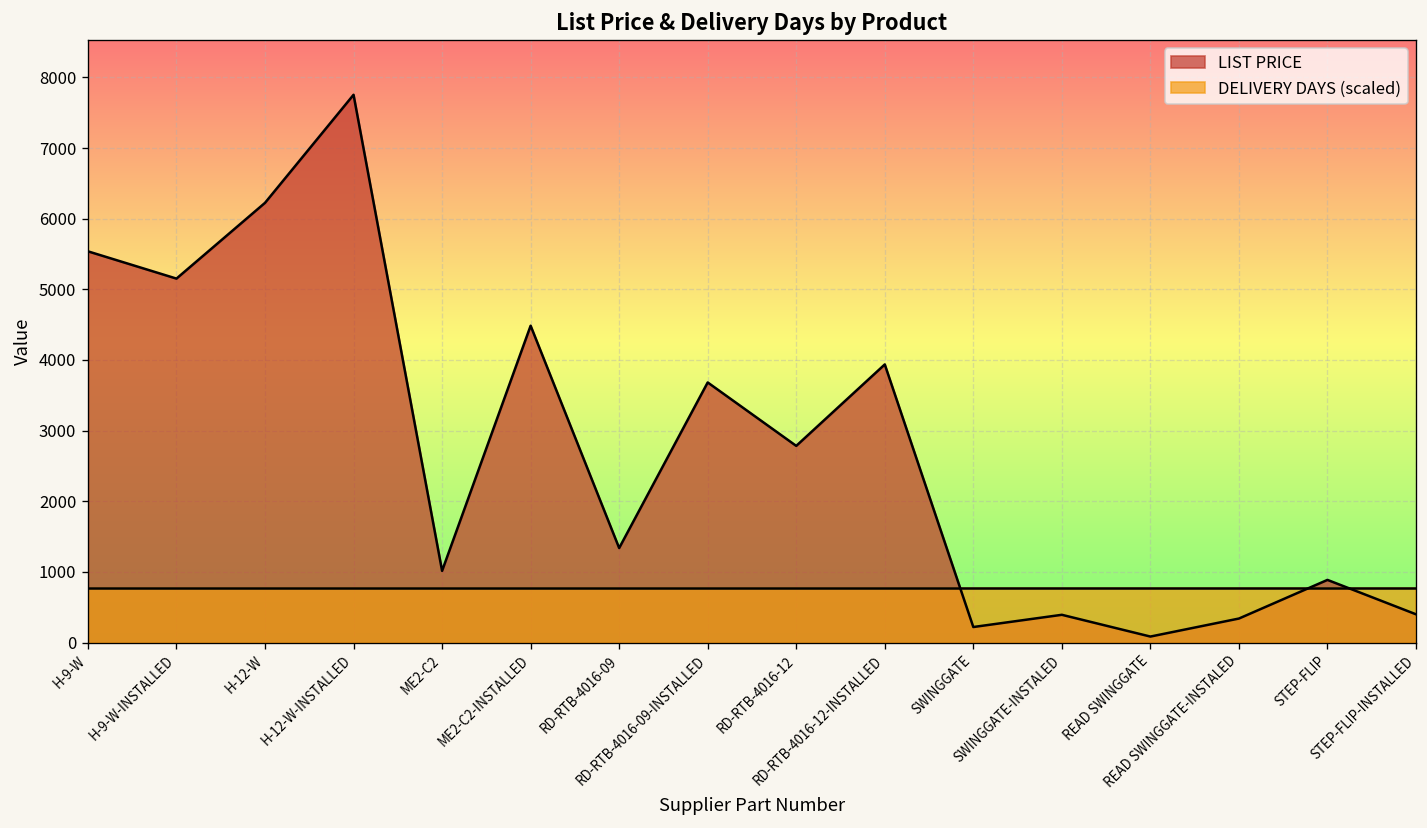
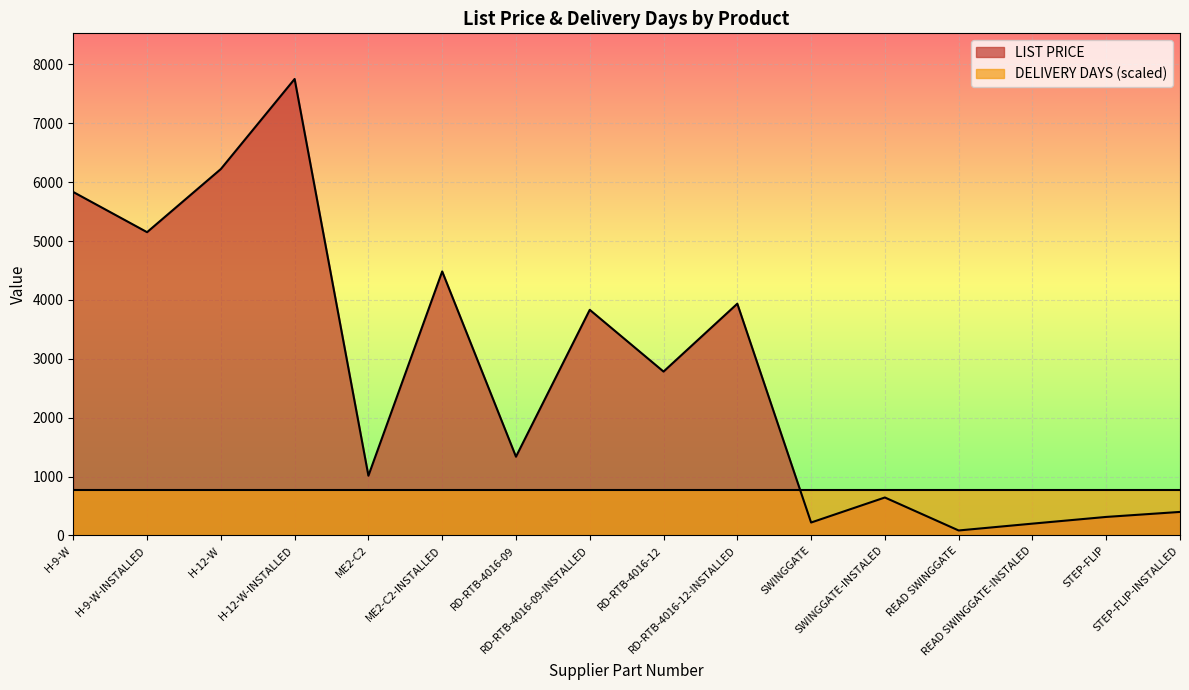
LIST PRICE, H-9-W: 5500 -> 5800
LIST PRICE, RD-RTB-4016-09-INSTALLED: 3700 -> 3800
LIST PRICE, SWINGGATE-INSTALED: 400 -> 600
LIST PRICE, READ SWINGGATE-INSTALED: 300 -> 200
LIST PRICE, STEP-FLIP: 900 -> 300
